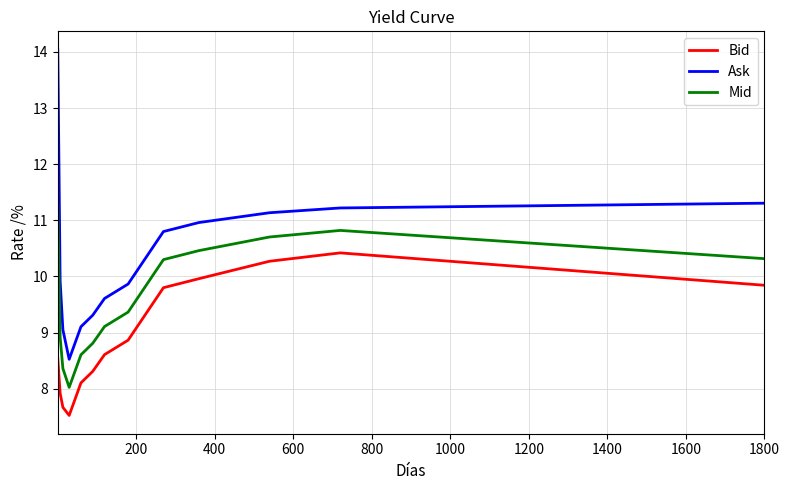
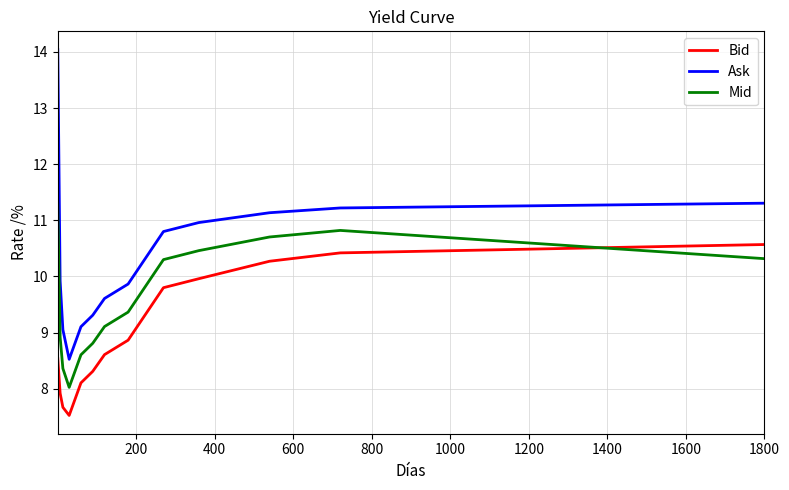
Bid, 1800: 9.8 -> 10.6
